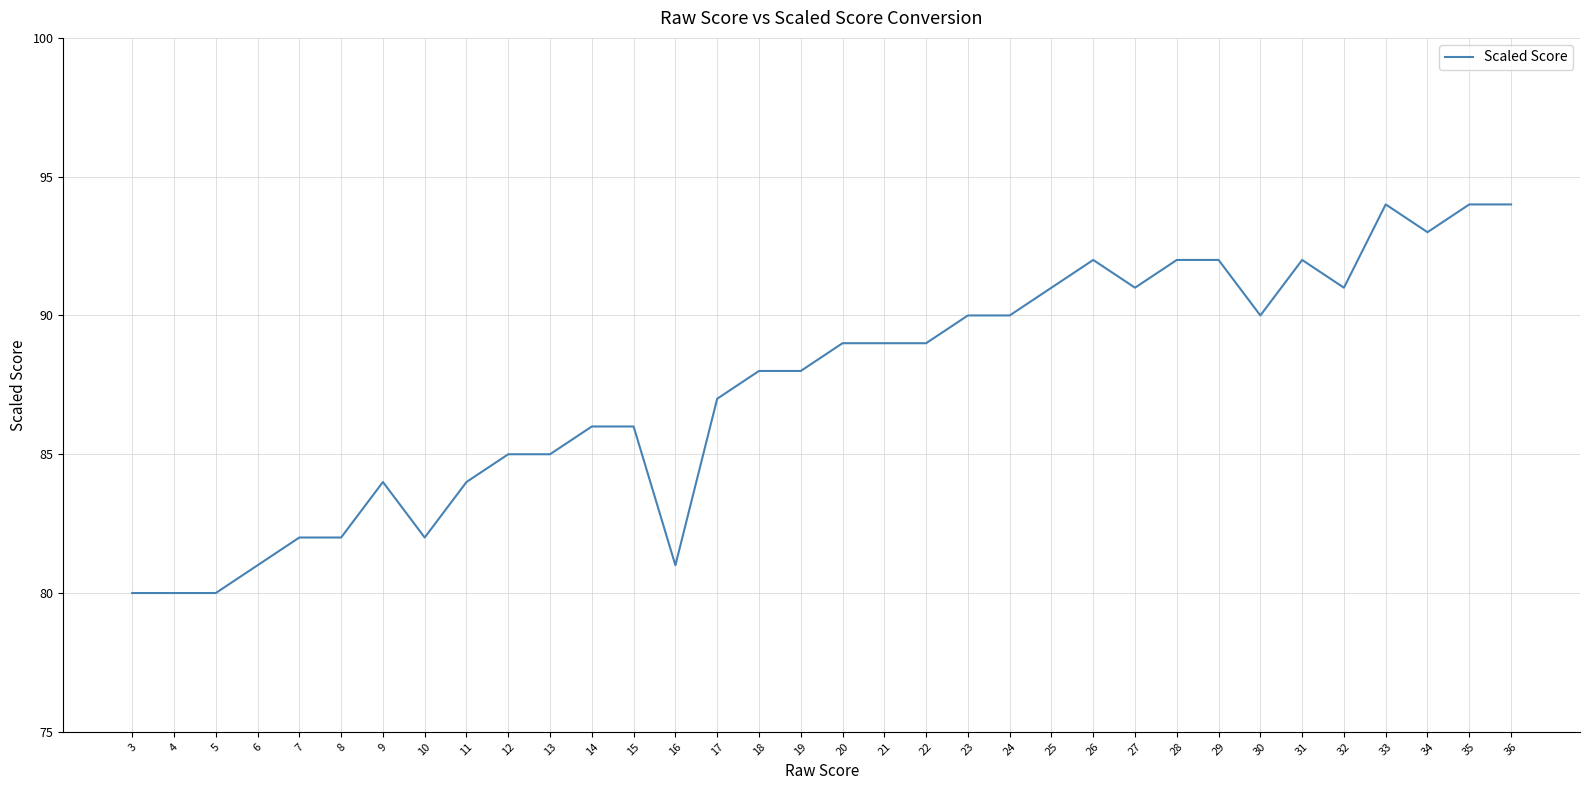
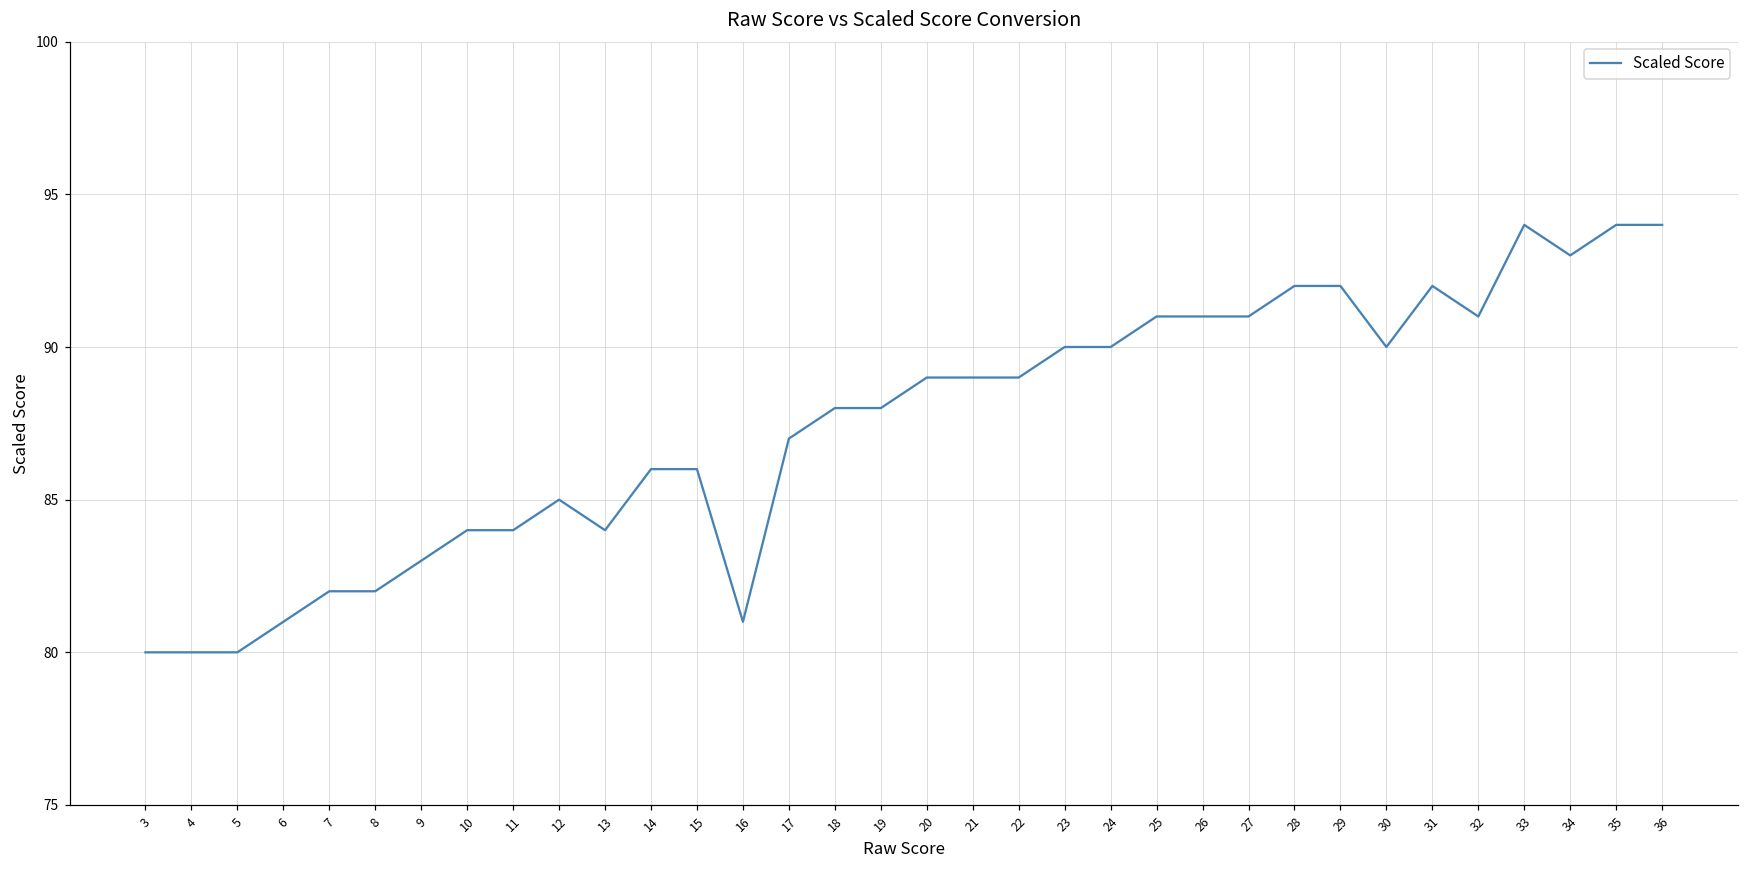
9: 84 -> 83
10: 82 -> 84
13: 85 -> 84
26: 92 -> 91
